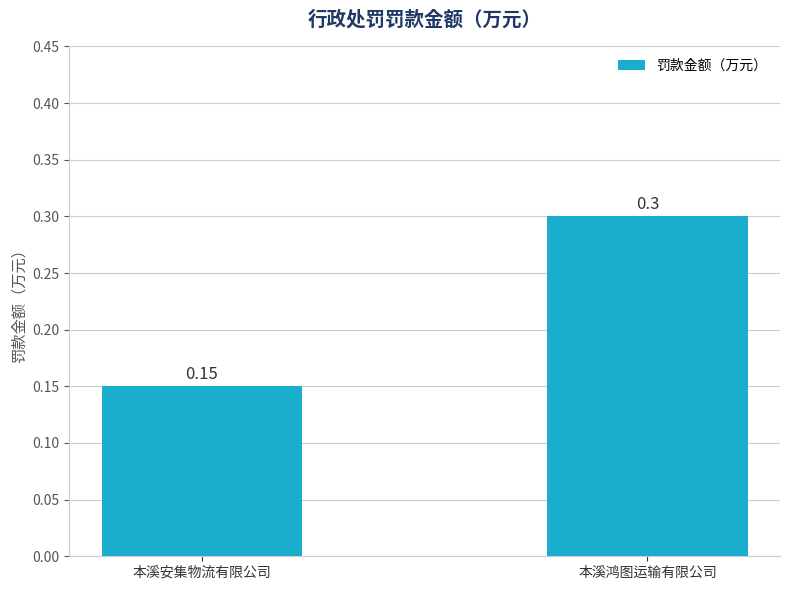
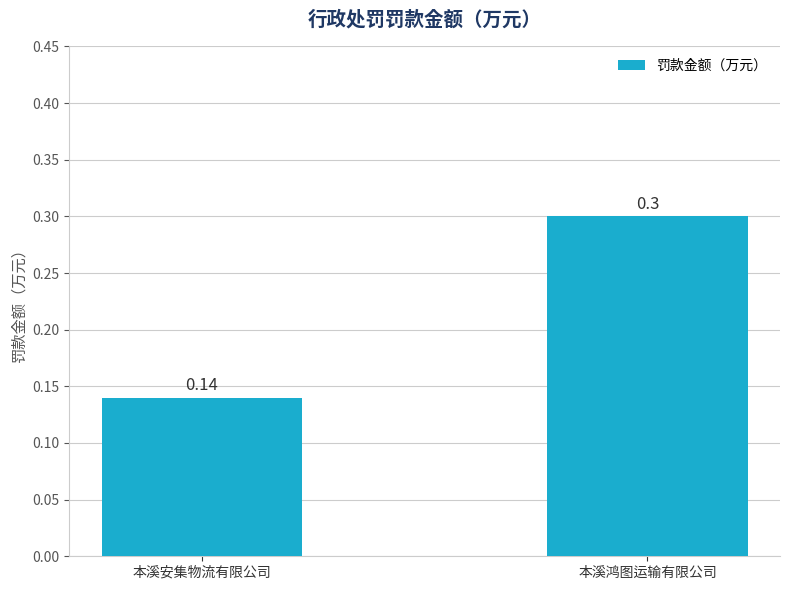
本溪安集物流有限公司: 0.15 -> 0.14
